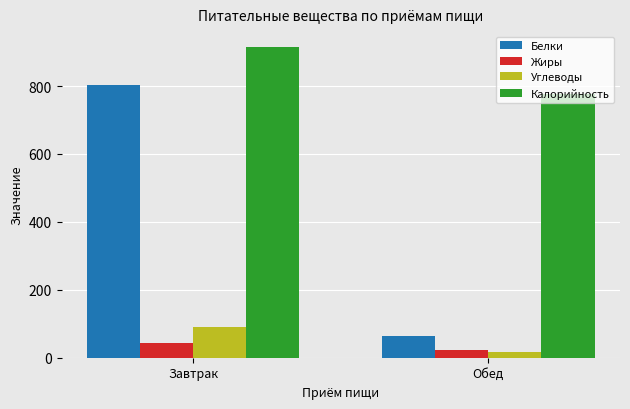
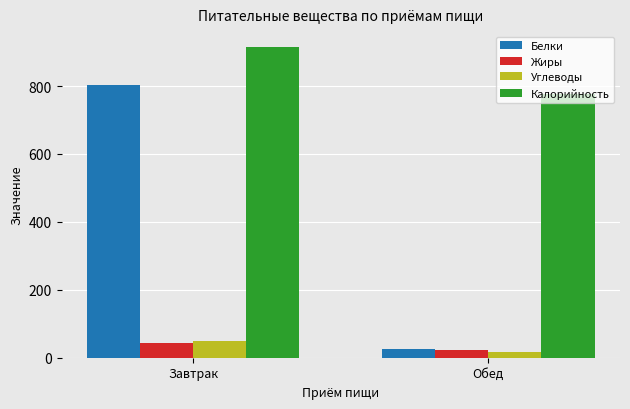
Углеводы, Завтрак: 90 -> 50
Белки, Обед: 60 -> 30
